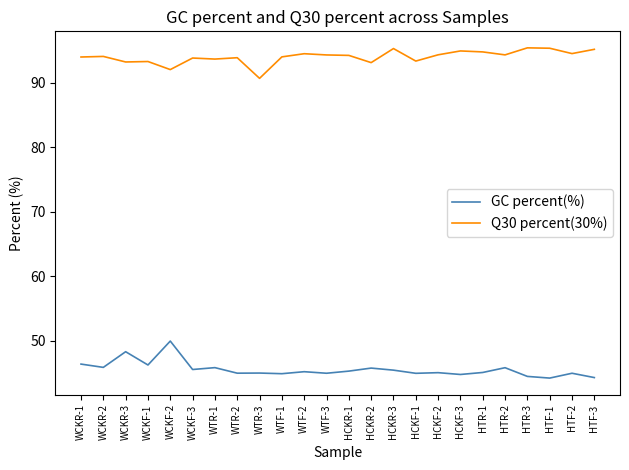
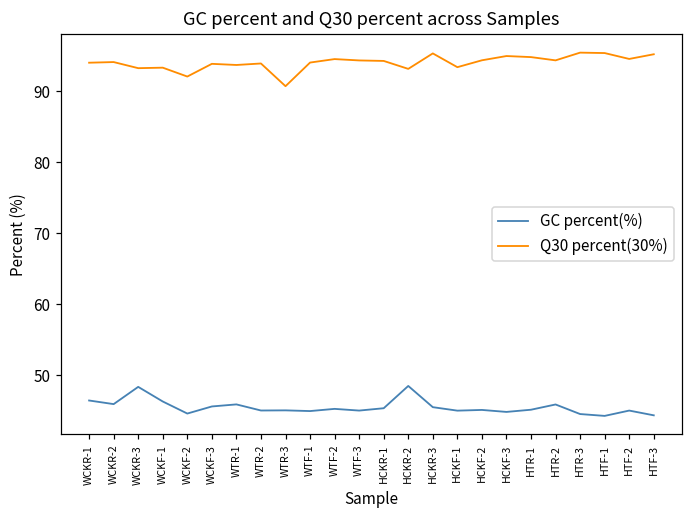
GC percent(%), WCKF-2: 50 -> 45
GC percent(%), HCKR-2: 46 -> 48
